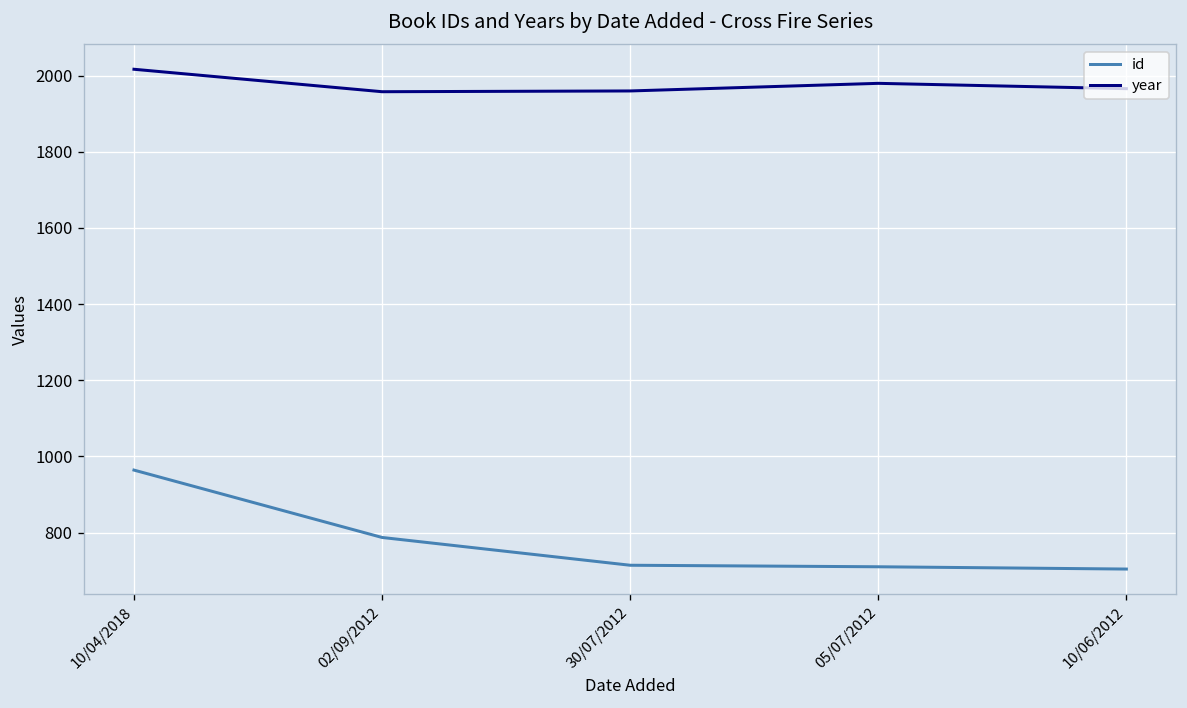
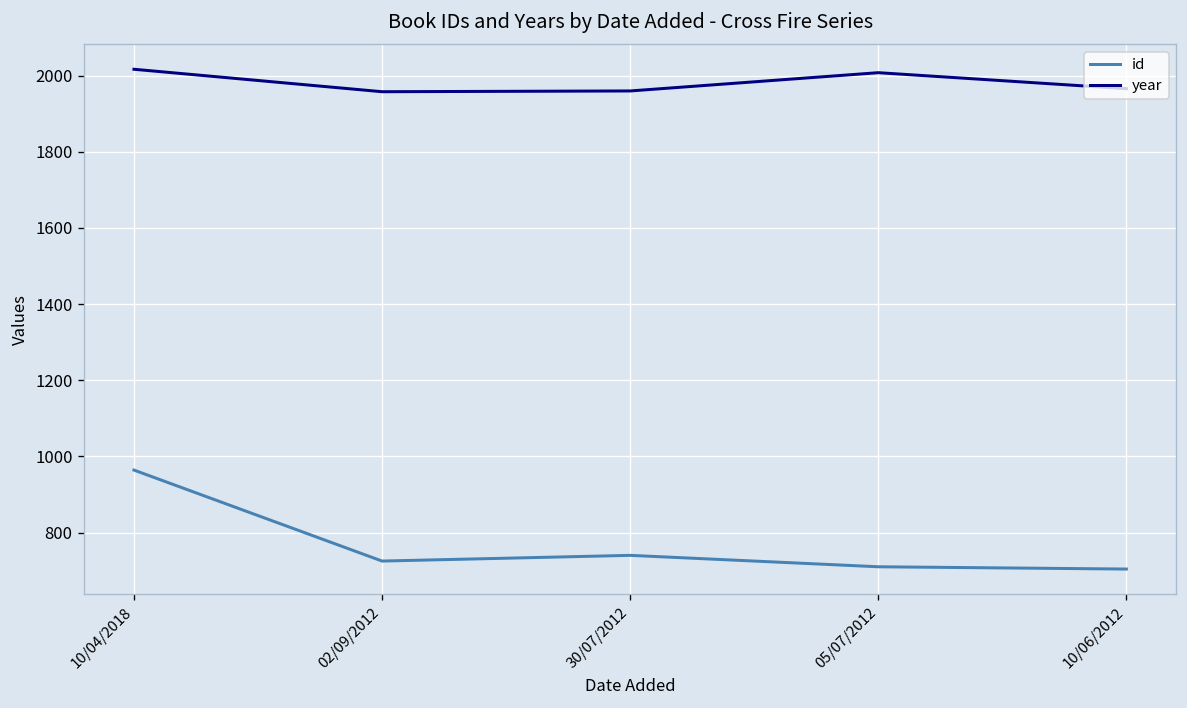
id, 02/09/2012: 790 -> 730
id, 30/07/2012: 710 -> 740
year, 05/07/2012: 1980 -> 2010
